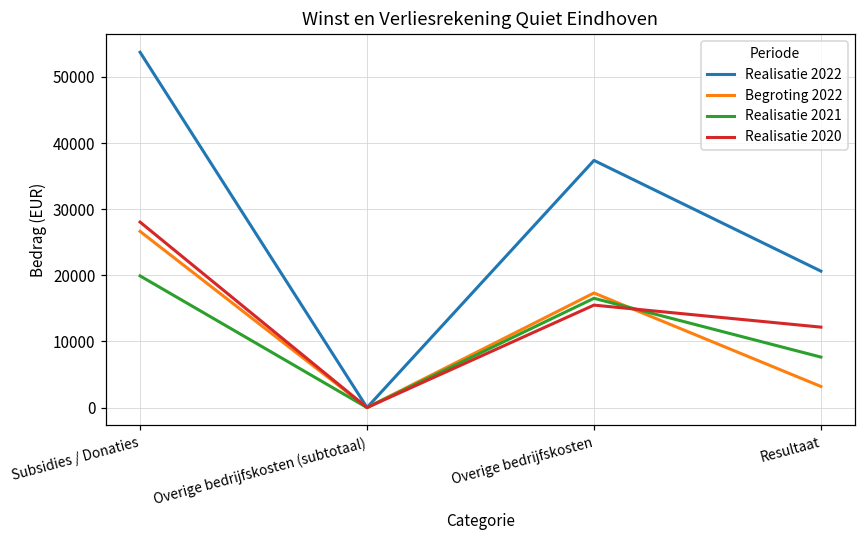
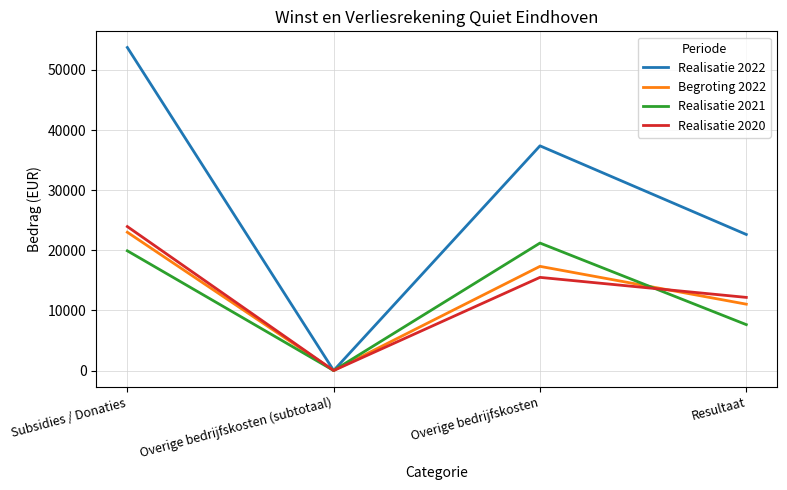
Begroting 2022, Subsidies / Donaties: 27000 -> 23000
Realisatie 2020, Subsidies / Donaties: 28000 -> 24000
Realisatie 2021, Overige bedrijfskosten: 17000 -> 21000
Realisatie 2022, Resultaat: 21000 -> 23000
Begroting 2022, Resultaat: 3000 -> 11000
